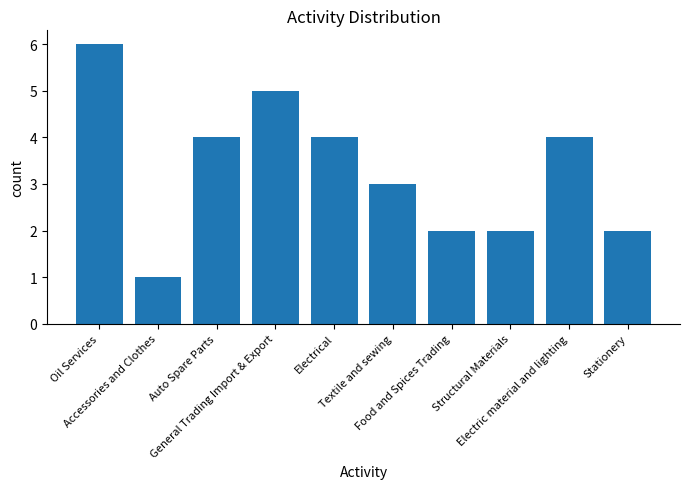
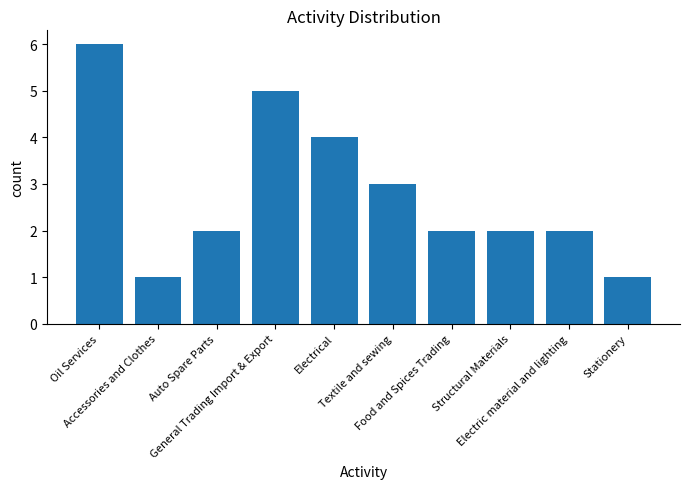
Auto Spare Parts: 4 -> 2
Electric material and lighting: 4 -> 2
Stationery: 2 -> 1
